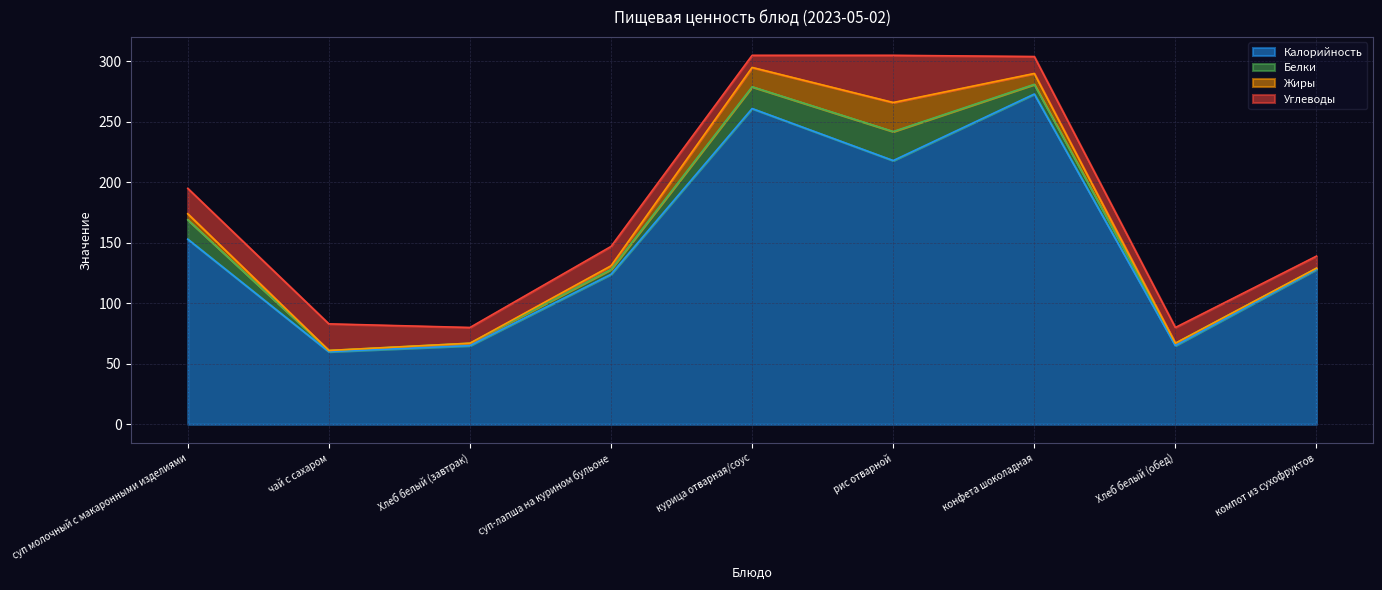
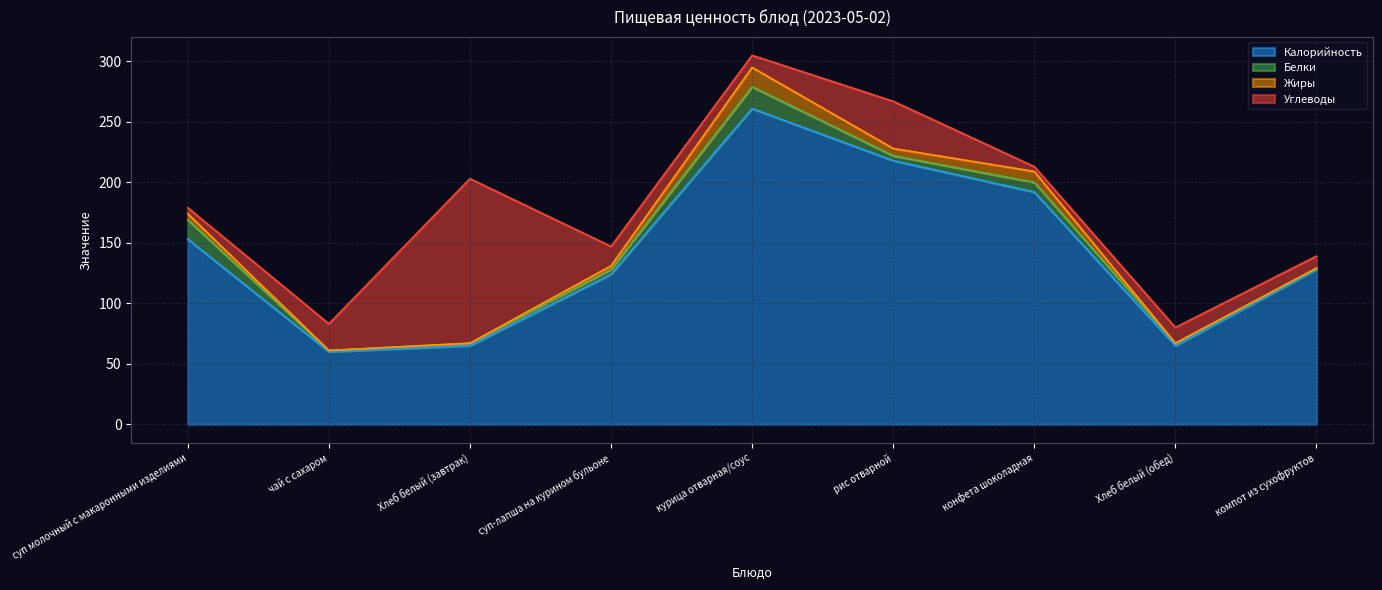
Углеводы, суп молочный с макаронными изделиями: 21 -> 5
Углеводы, Хлеб белый (завтрак): 13 -> 136
Белки, рис отварной: 24 -> 4
Жиры, рис отварной: 24 -> 6
Калорийность, конфета шоколадная: 273 -> 192
Углеводы, конфета шоколадная: 14 -> 4
